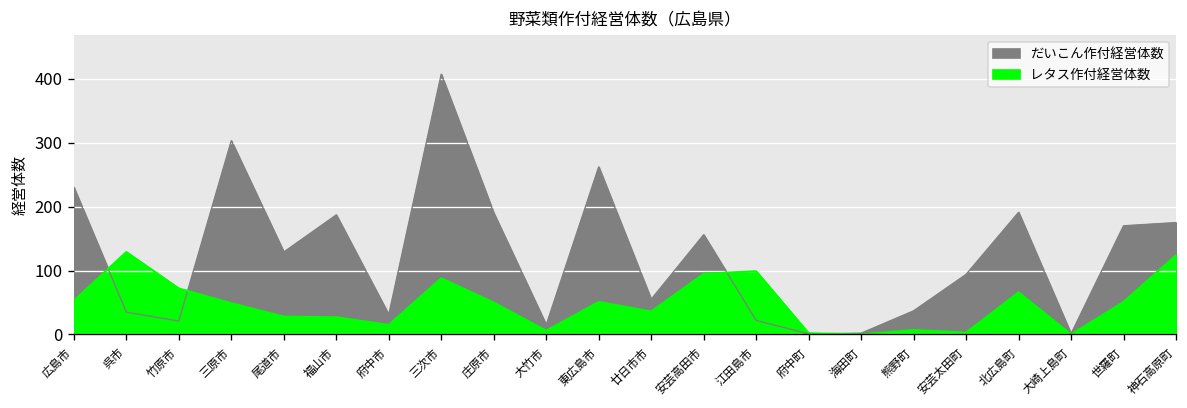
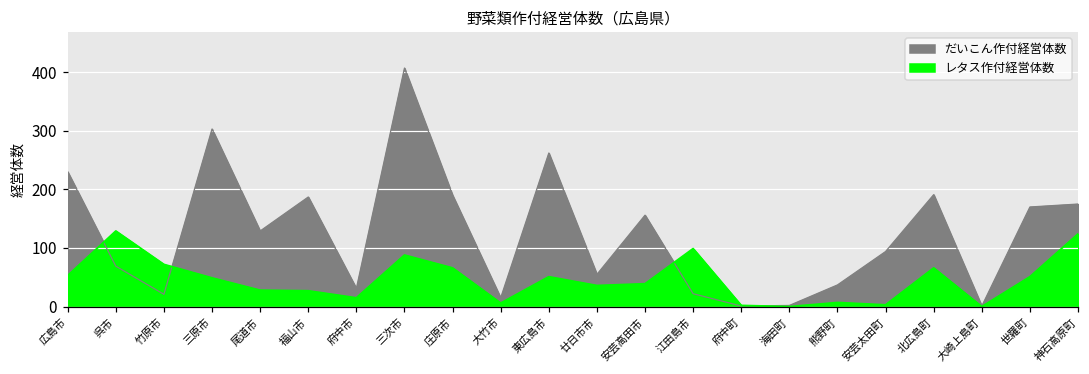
だいこん作付経営体数, 呉市: 40 -> 70
レタス作付経営体数, 庄原市: 50 -> 70
レタス作付経営体数, 安芸高田市: 100 -> 40
